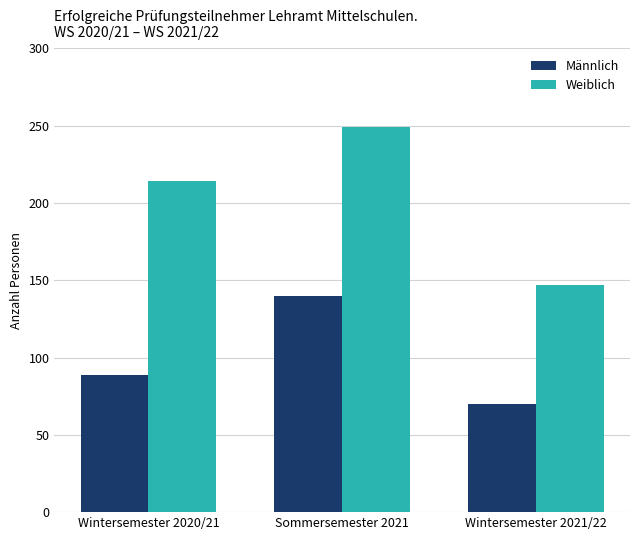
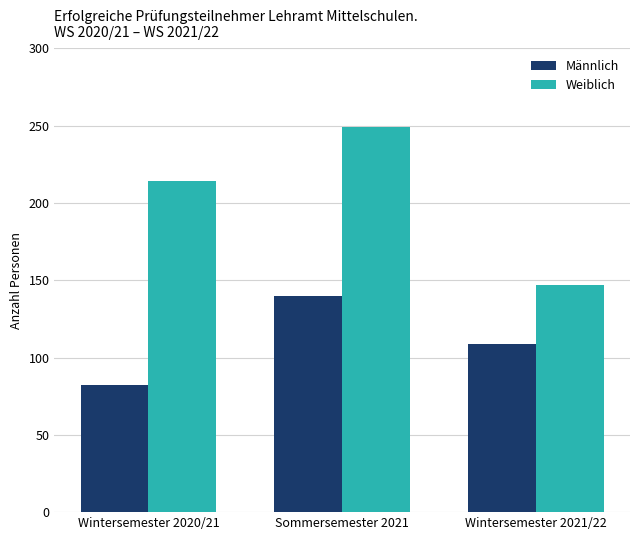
Männlich, Wintersemester 2020/21: 89 -> 82
Männlich, Wintersemester 2021/22: 70 -> 109
